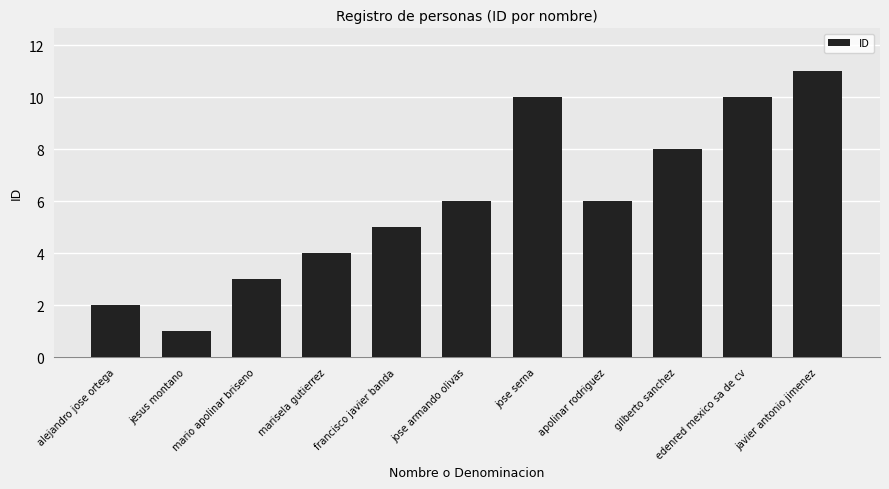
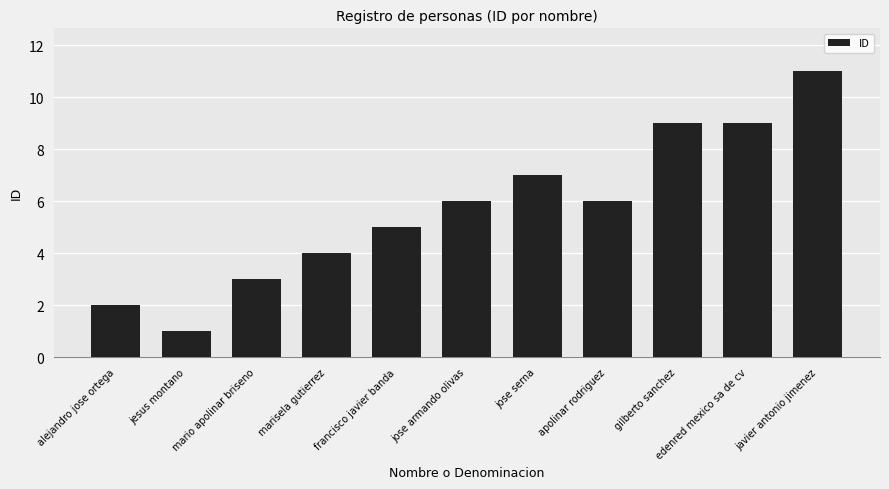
jose serna: 10 -> 7
gilberto sanchez: 8 -> 9
edenred mexico sa de cv: 10 -> 9
